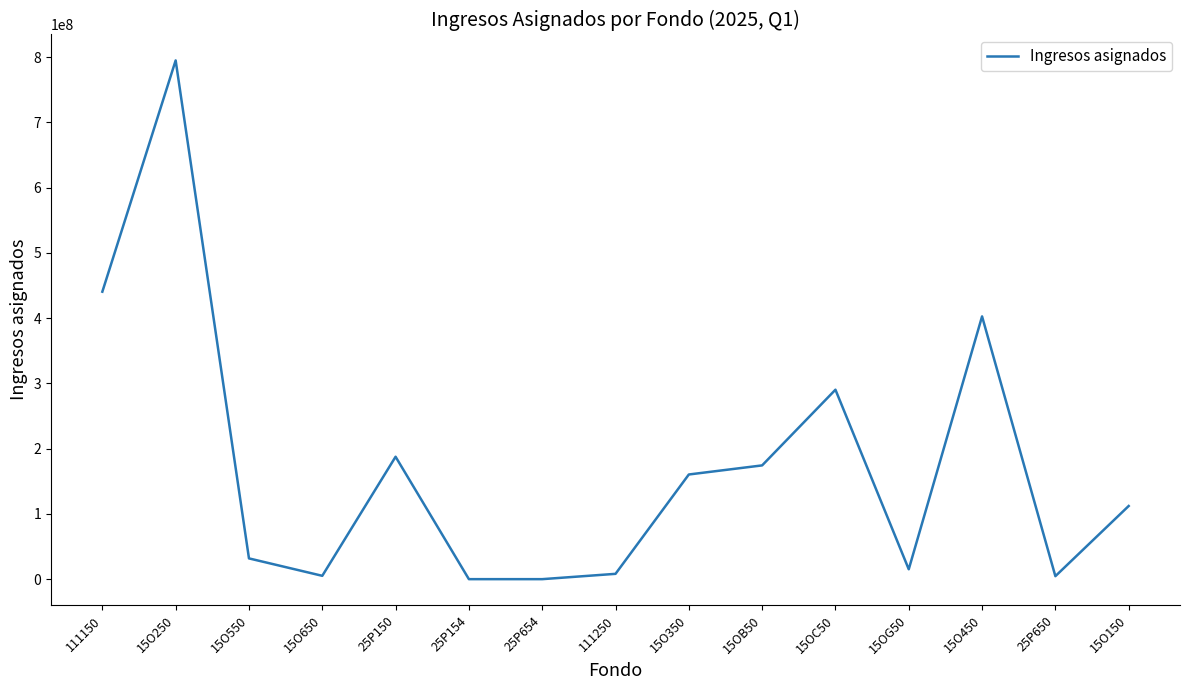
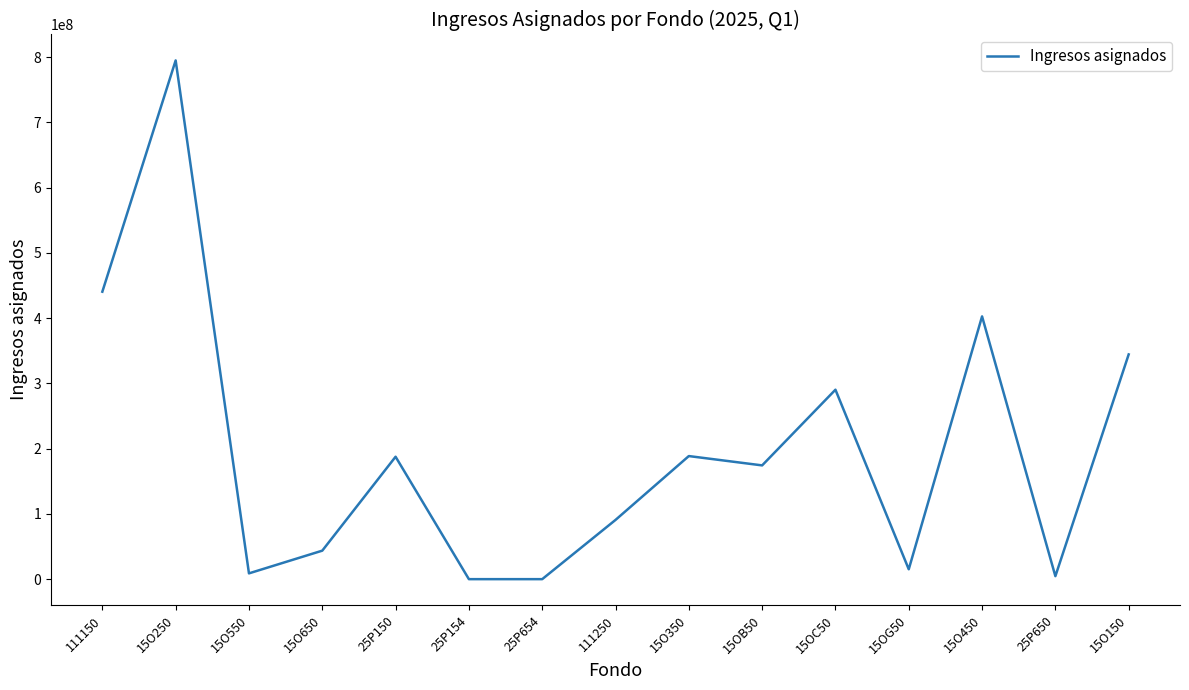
15O550: 30000000 -> 10000000
15O650: 10000000 -> 40000000
111250: 10000000 -> 90000000
15O350: 160000000 -> 190000000
15O150: 110000000 -> 340000000
